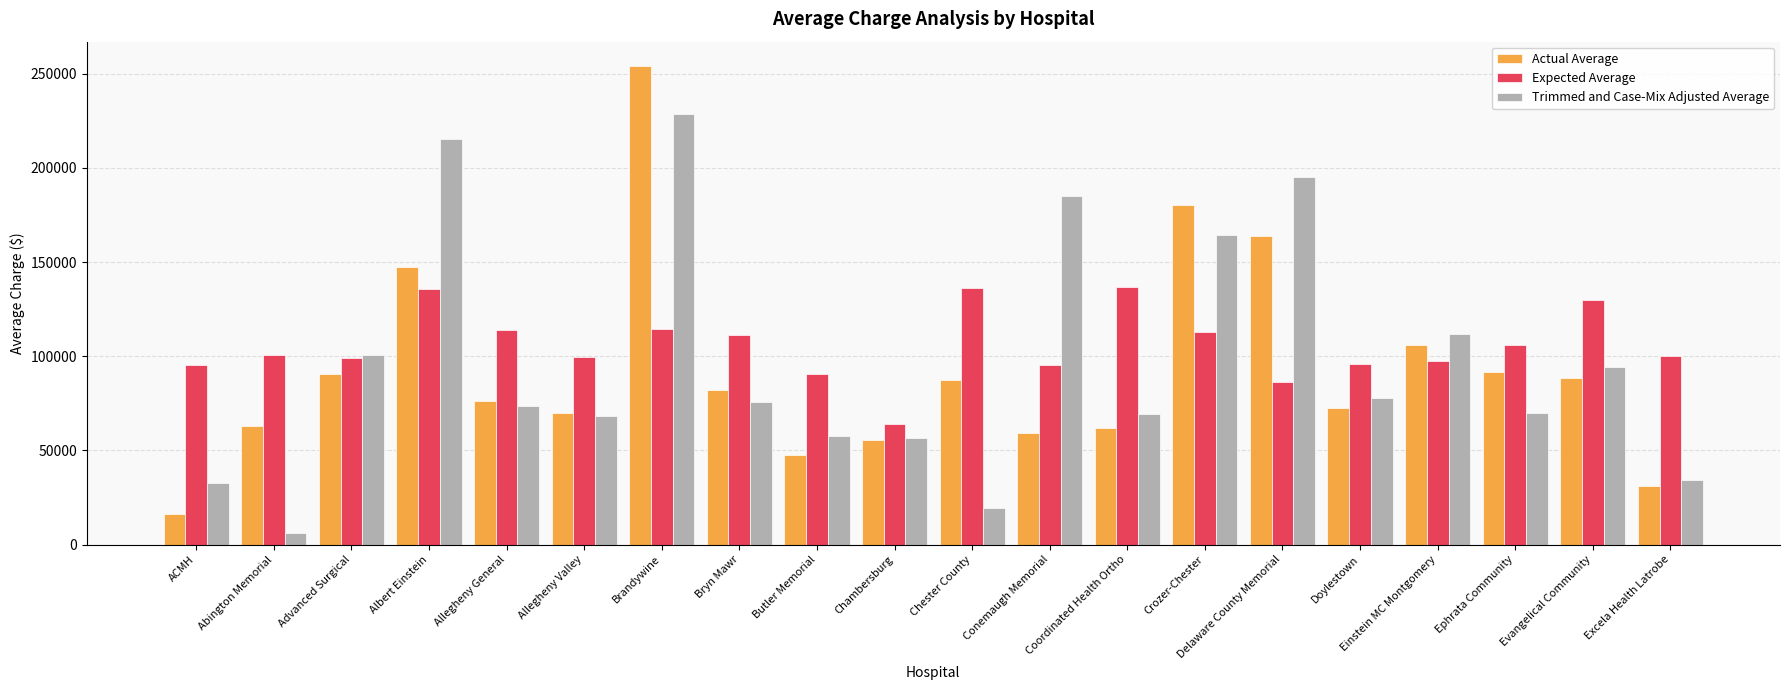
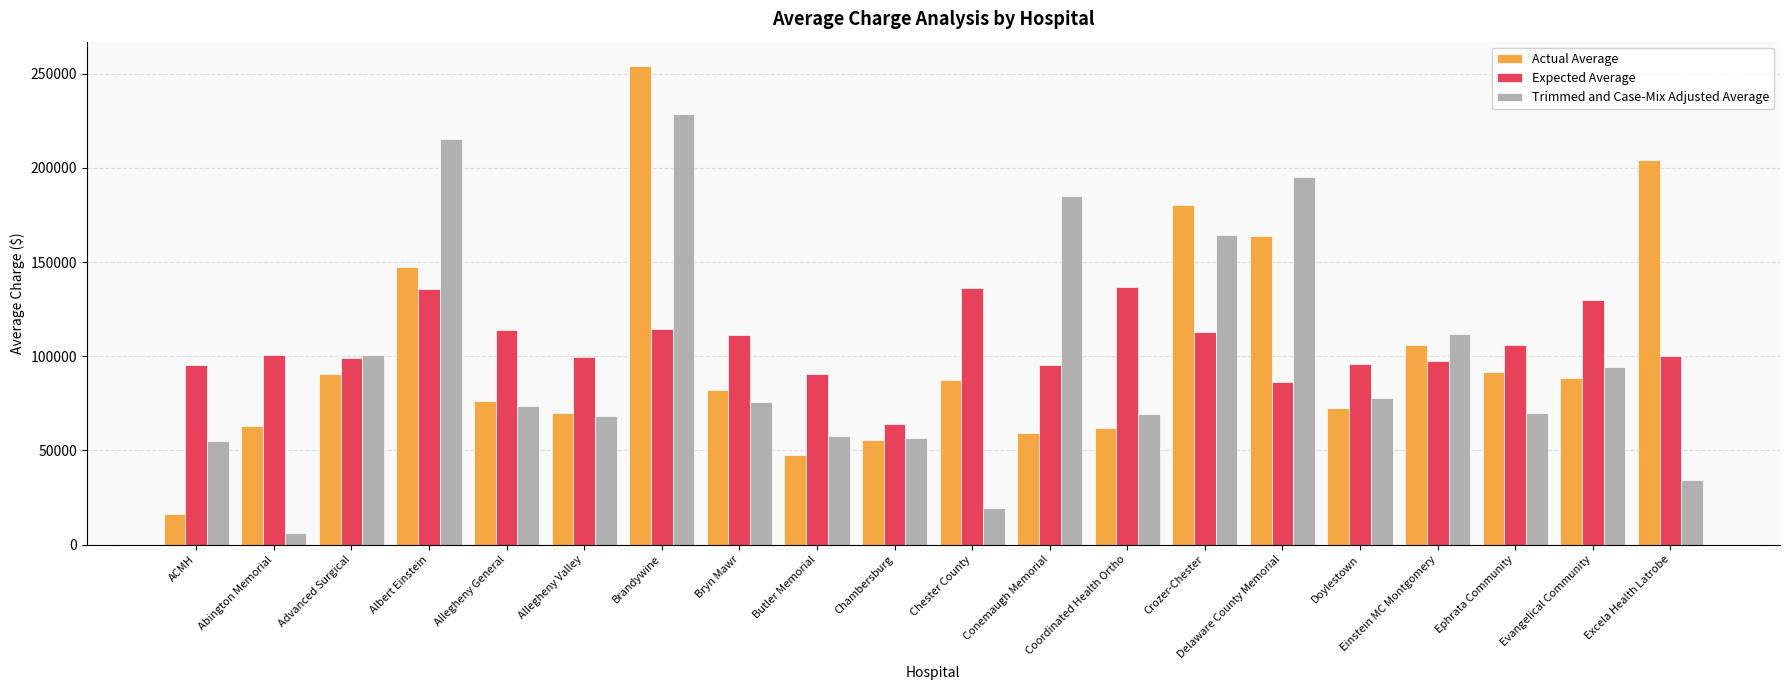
Trimmed and Case-Mix Adjusted Average, ACMH: 33000 -> 55000
Actual Average, Excela Health Latrobe: 31000 -> 204000
